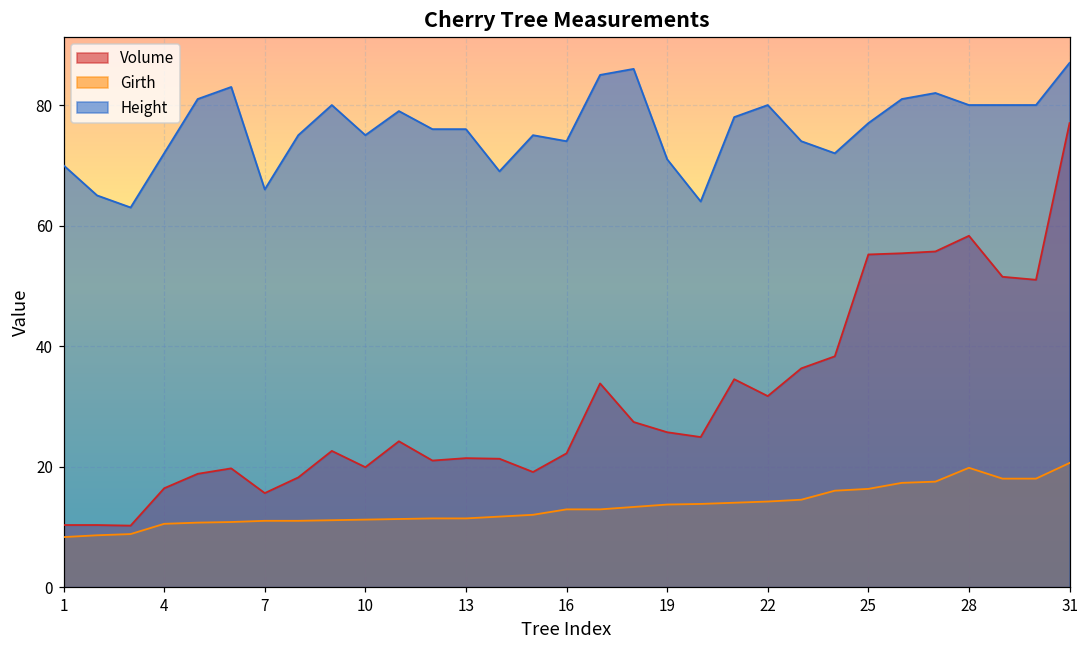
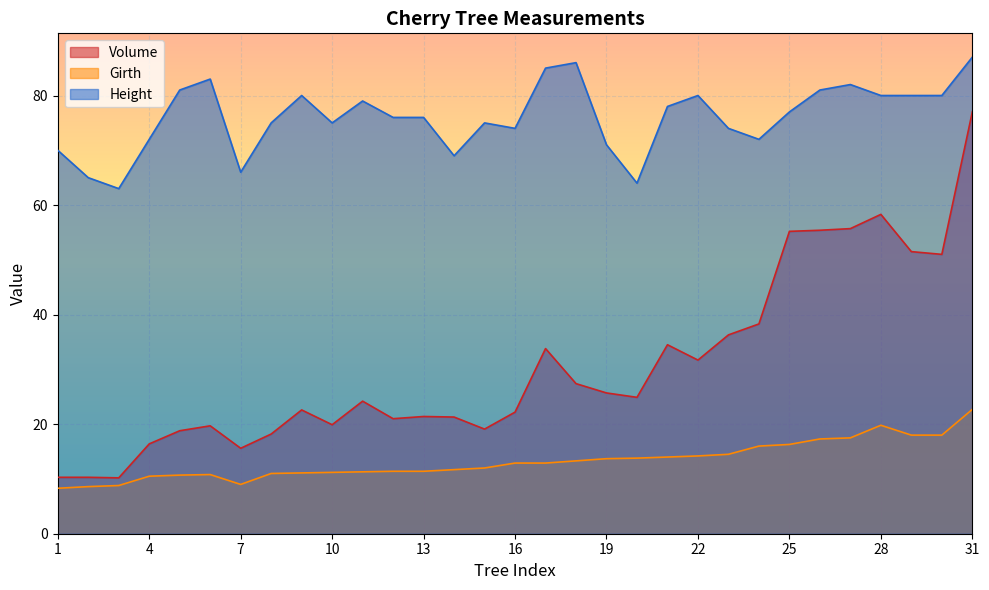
Girth, 7: 11 -> 9
Girth, 31: 21 -> 23
